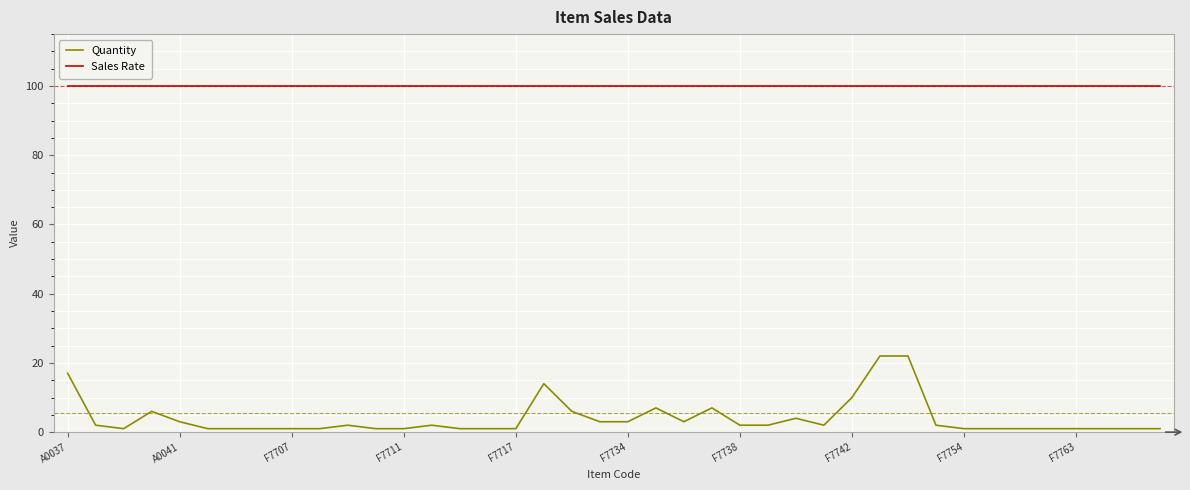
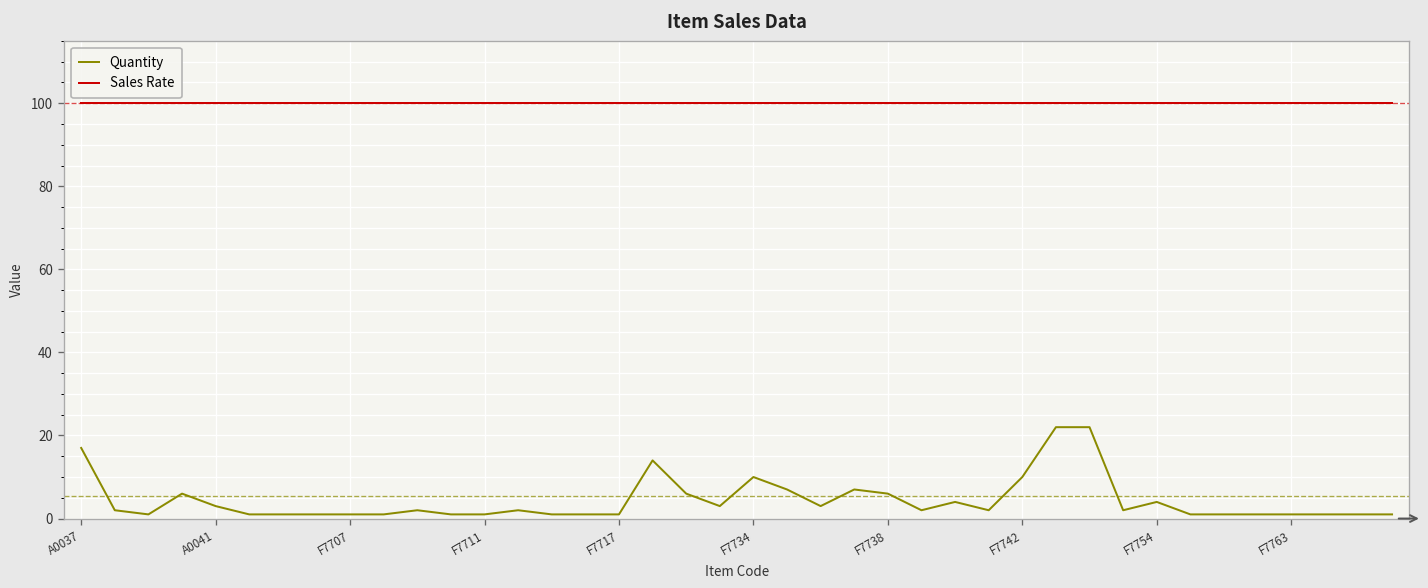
Quantity, F7734: 3 -> 10
Quantity, F7738: 2 -> 6
Quantity, F7754: 1 -> 4
